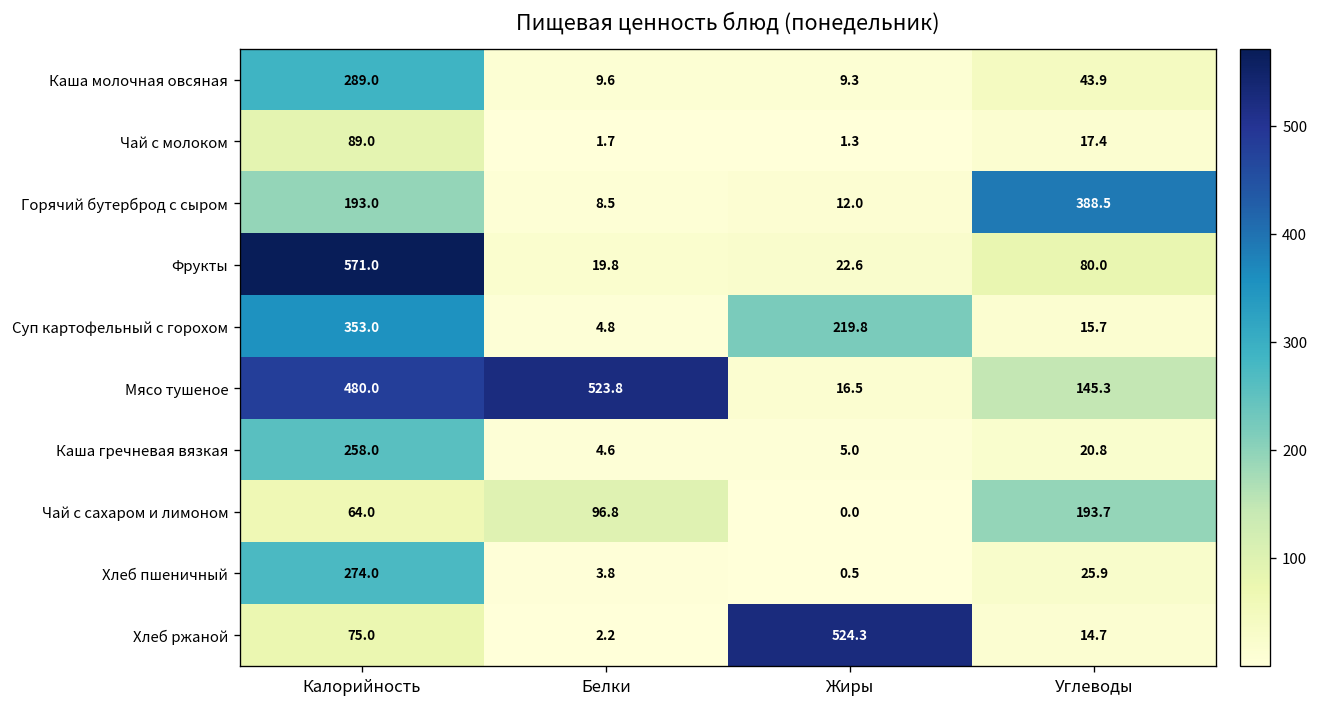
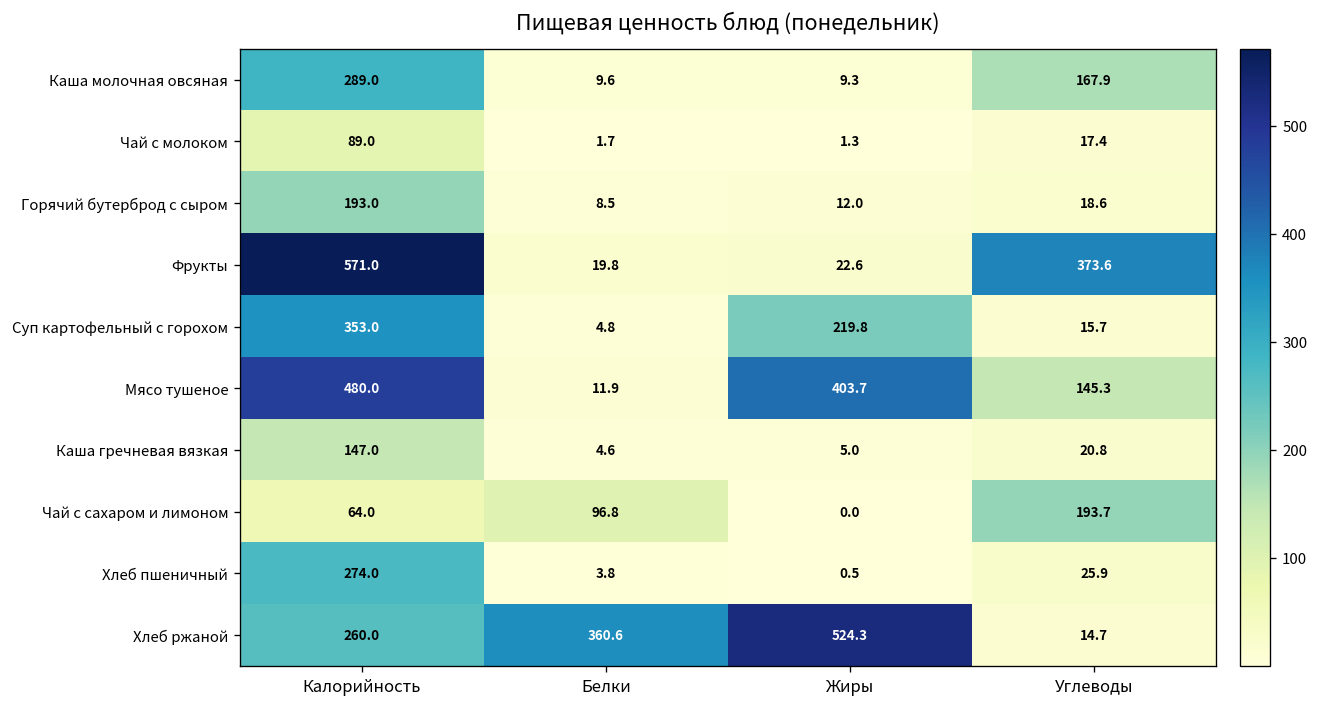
Каша молочная овсяная, Углеводы: 43.9 -> 167.9
Горячий бутерброд с сыром, Углеводы: 388.5 -> 18.6
Фрукты, Углеводы: 80.0 -> 373.6
Мясо тушеное, Белки: 523.8 -> 11.9
Мясо тушеное, Жиры: 16.5 -> 403.7
Каша гречневая вязкая, Калорийность: 258.0 -> 147.0
Хлеб ржаной, Калорийность: 75.0 -> 260.0
Хлеб ржаной, Белки: 2.2 -> 360.6
